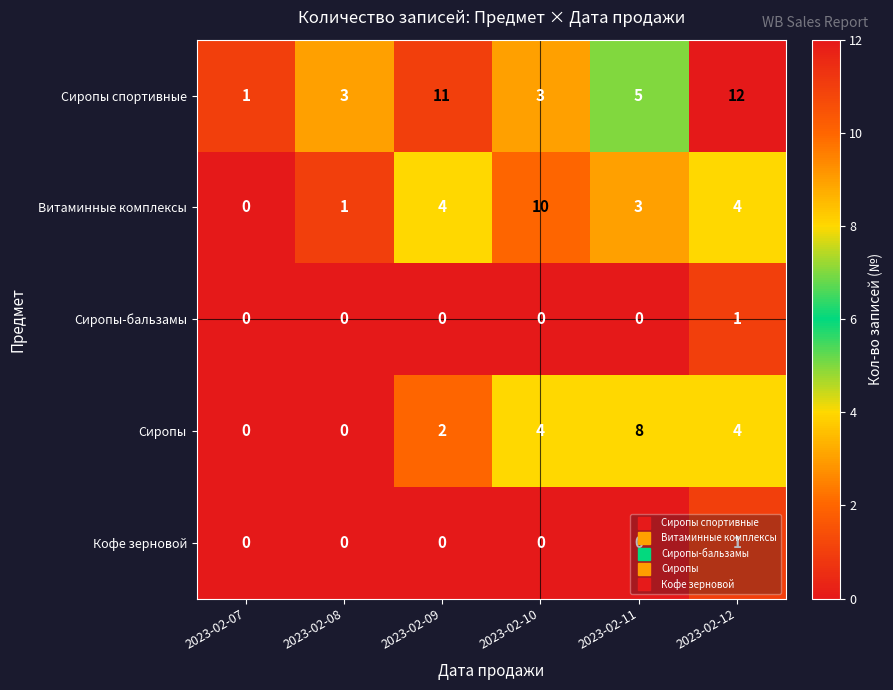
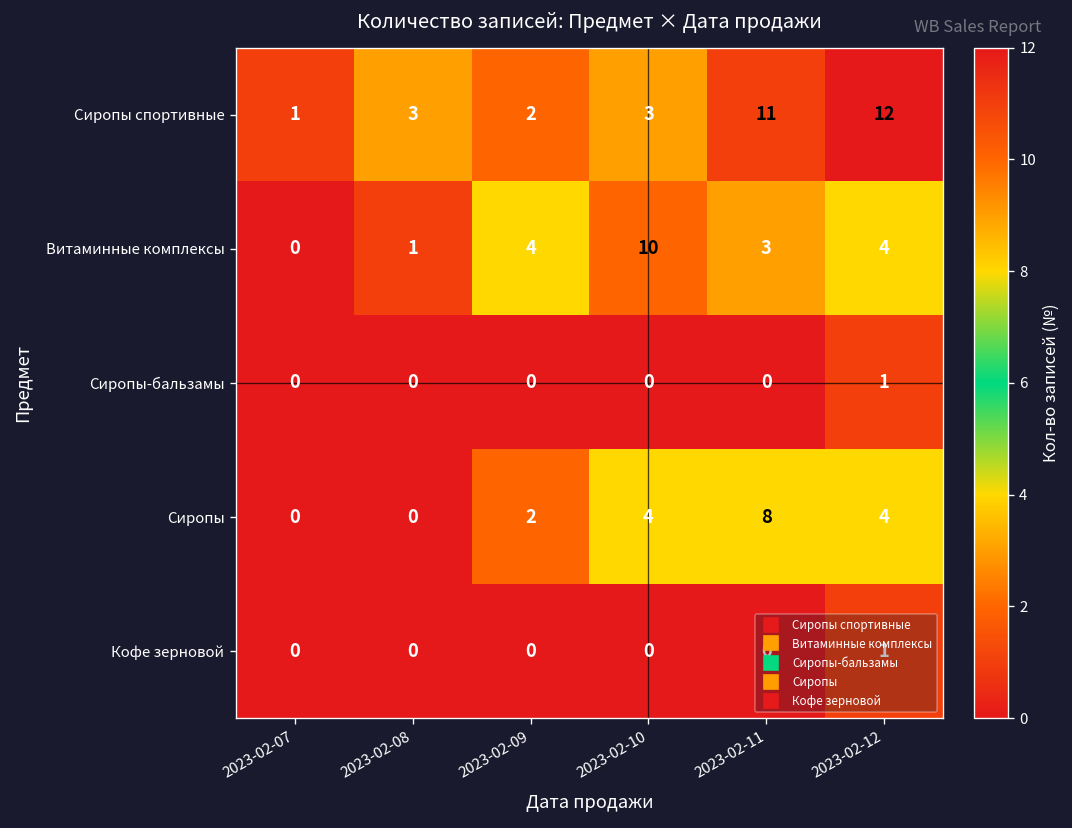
Сиропы спортивные, 2023-02-09: 11 -> 2
Сиропы спортивные, 2023-02-11: 5 -> 11
